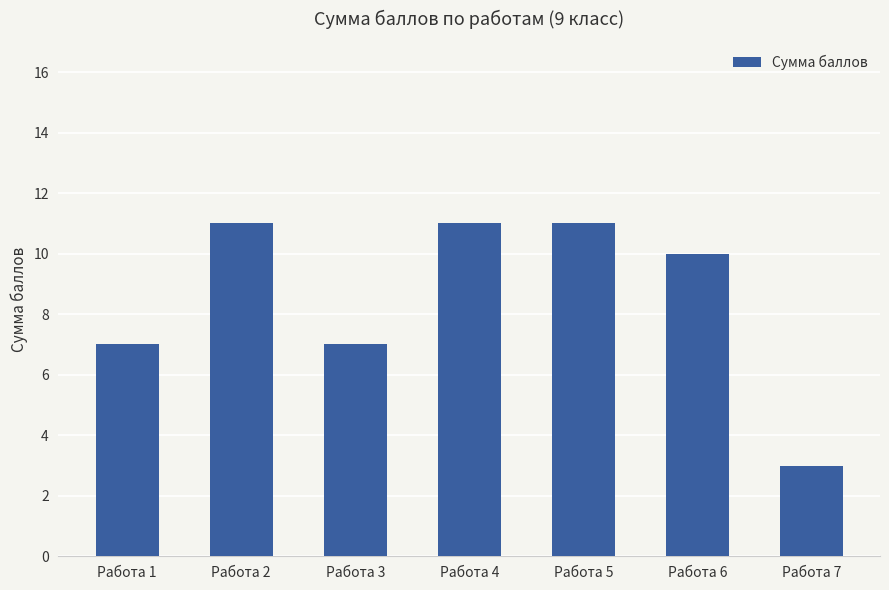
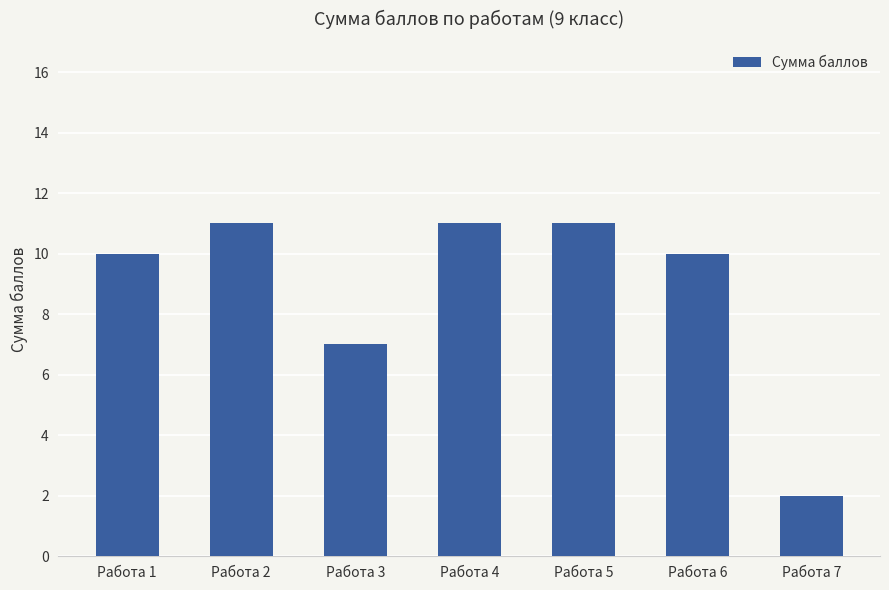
Работа 1: 7 -> 10
Работа 7: 3 -> 2
